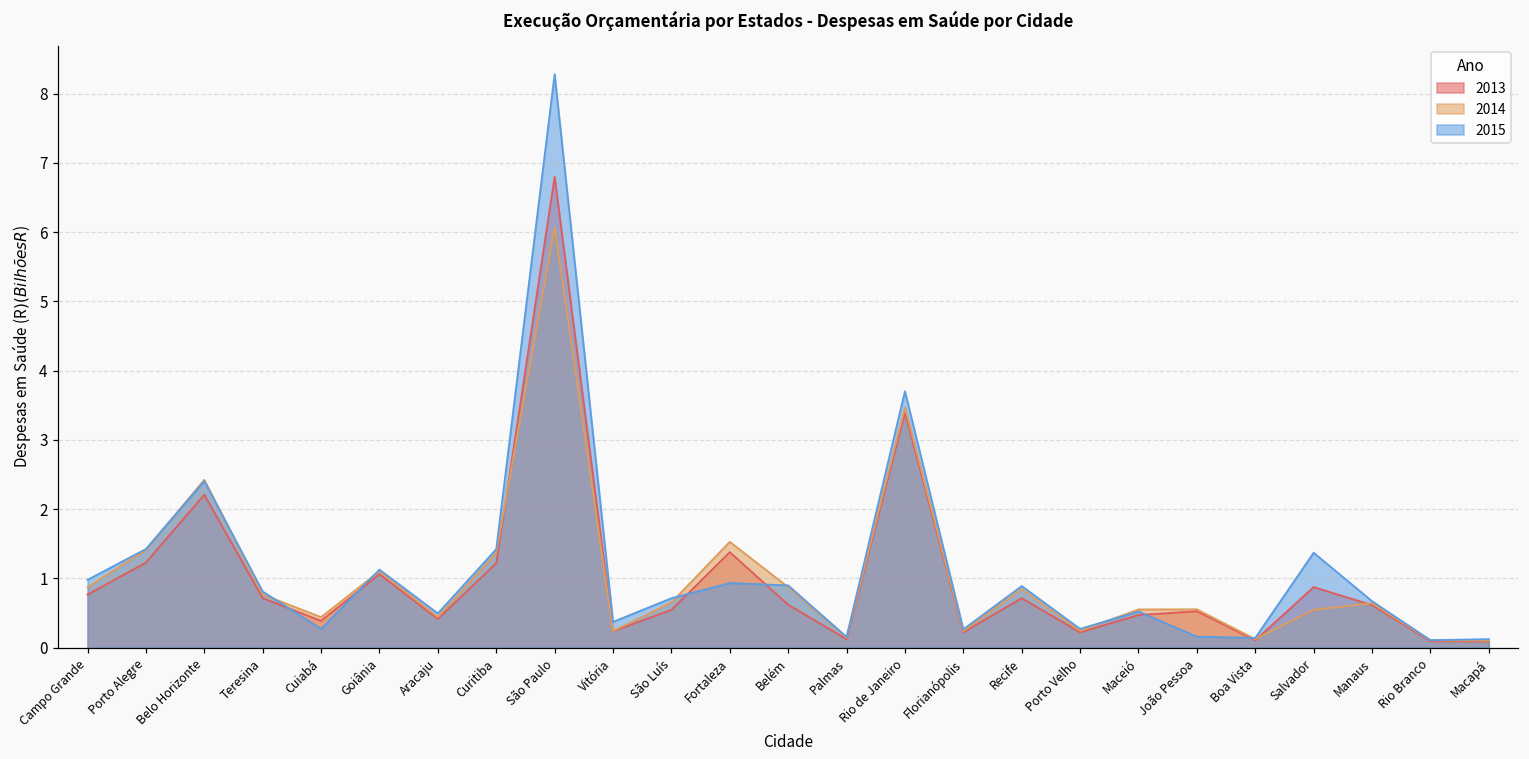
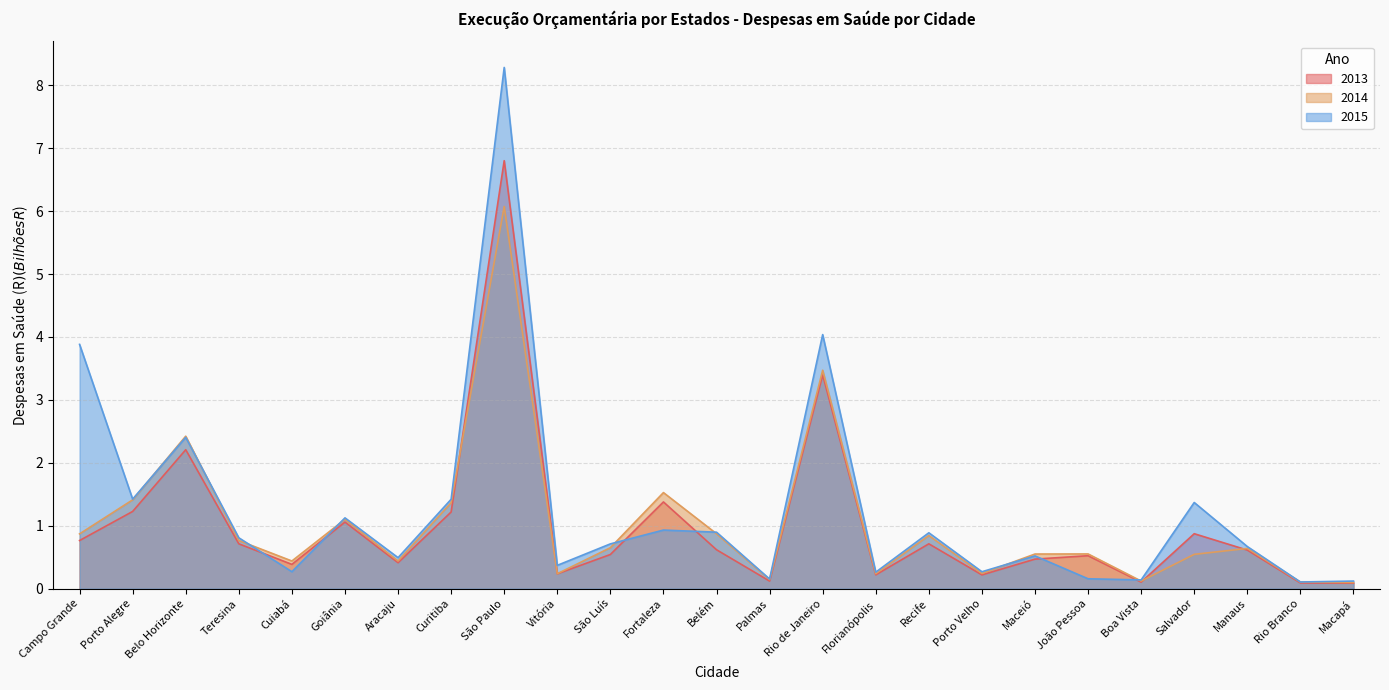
2015, Campo Grande: 1.0 -> 3.9
2015, Rio de Janeiro: 3.7 -> 4.0
